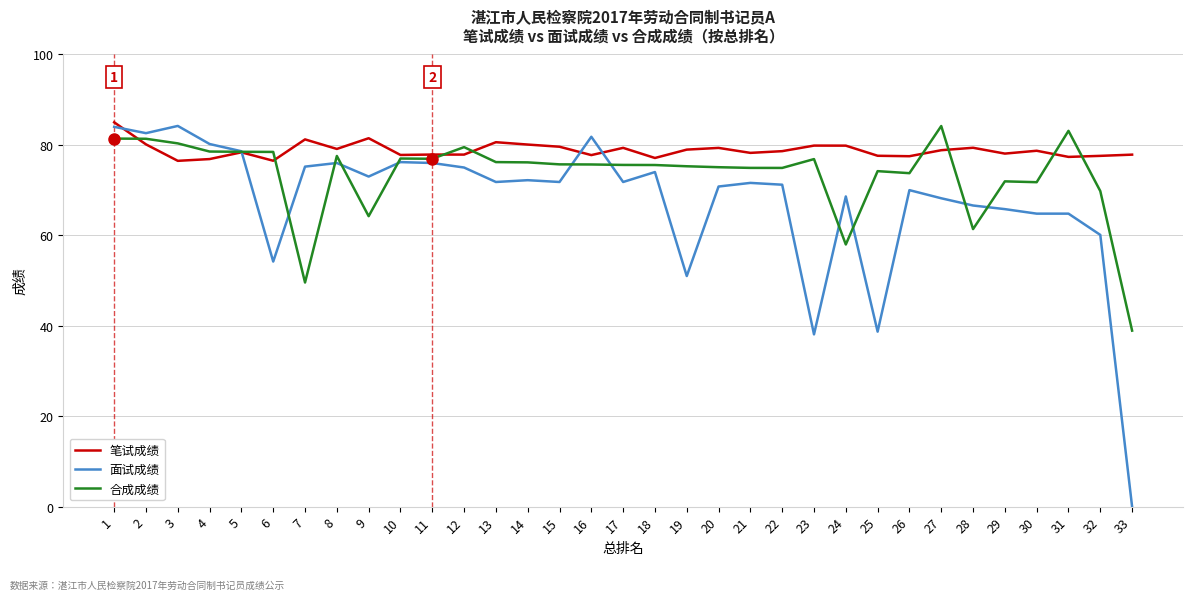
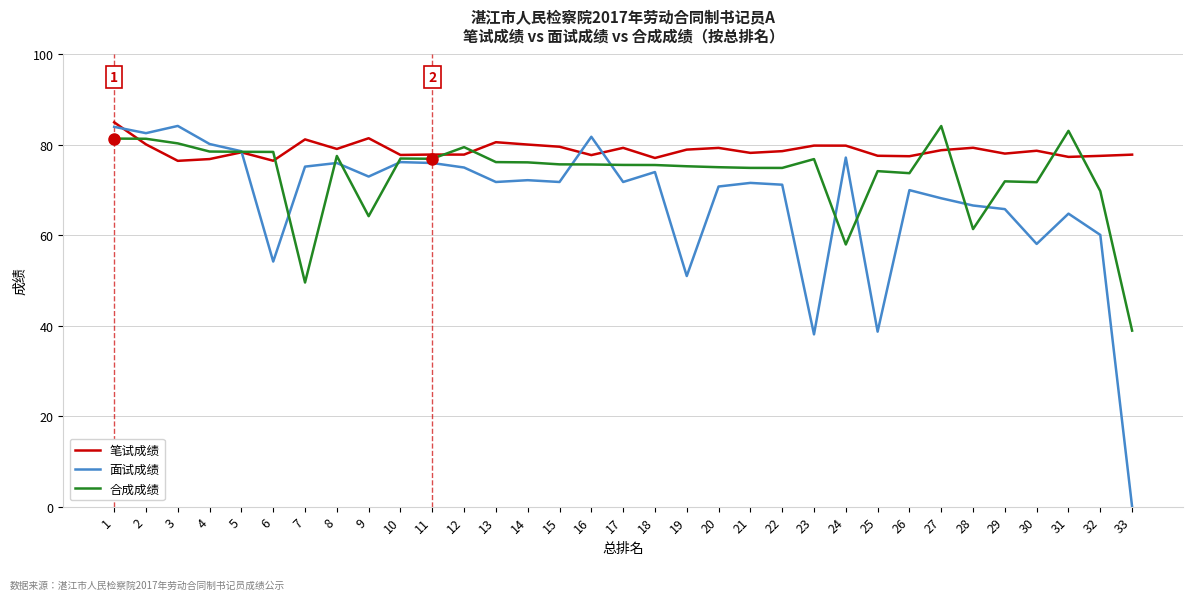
面试成绩, 24: 69 -> 77
面试成绩, 30: 65 -> 58
